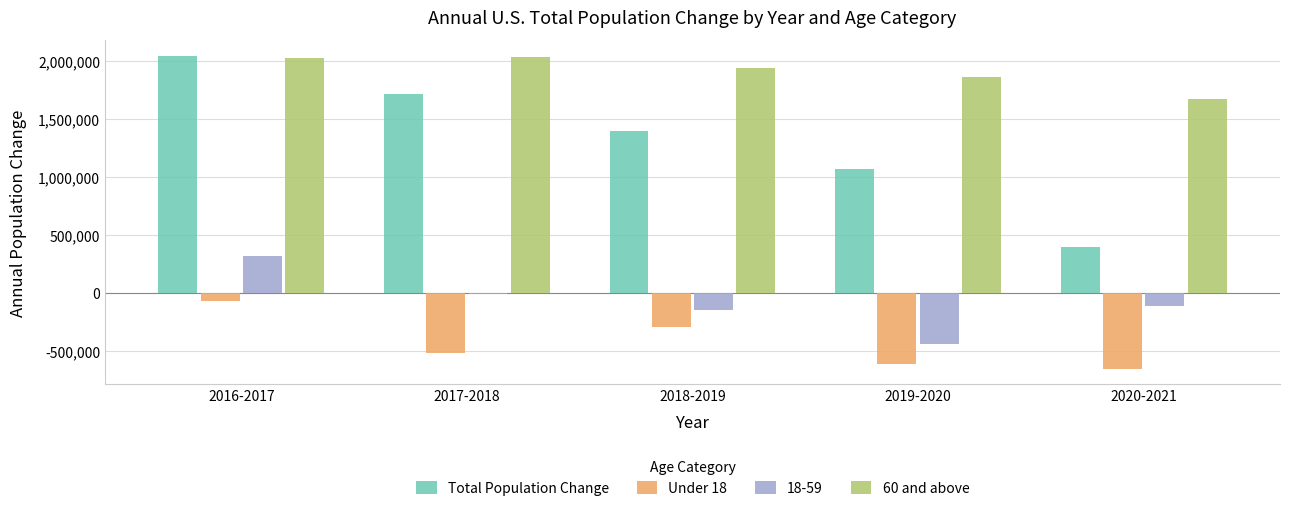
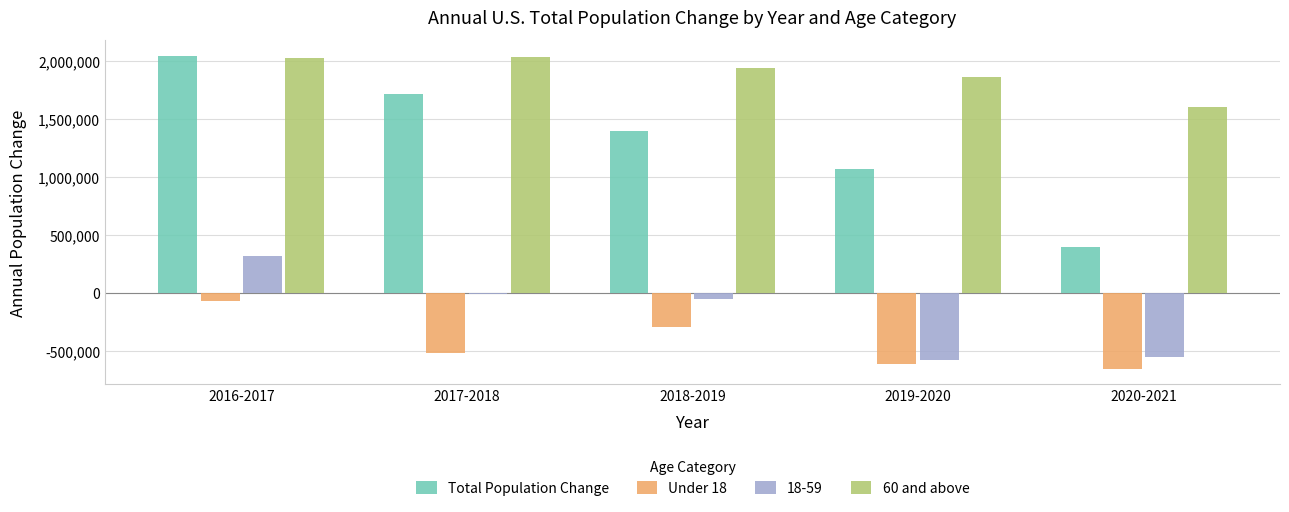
18-59, 2018-2019: -150,000 -> -50,000
18-59, 2019-2020: -440,000 -> -580,000
18-59, 2020-2021: -120,000 -> -560,000
60 and above, 2020-2021: 1,680,000 -> 1,610,000
